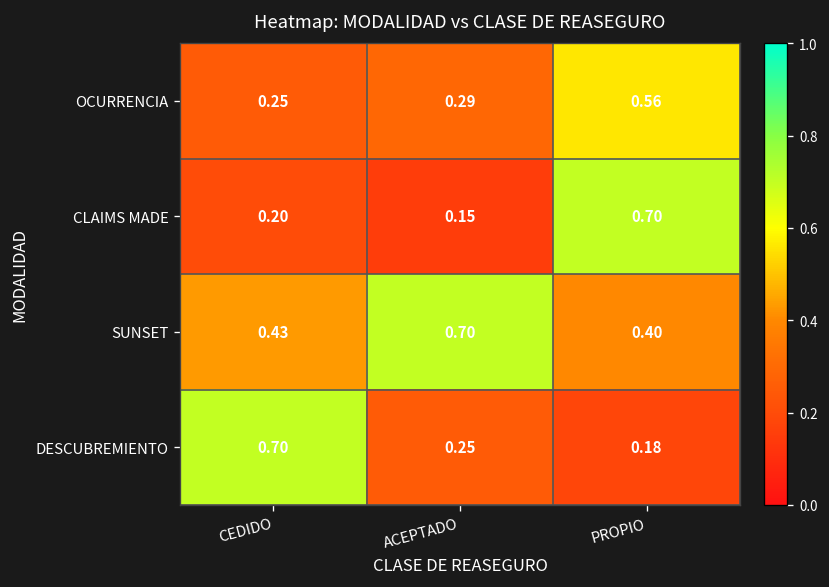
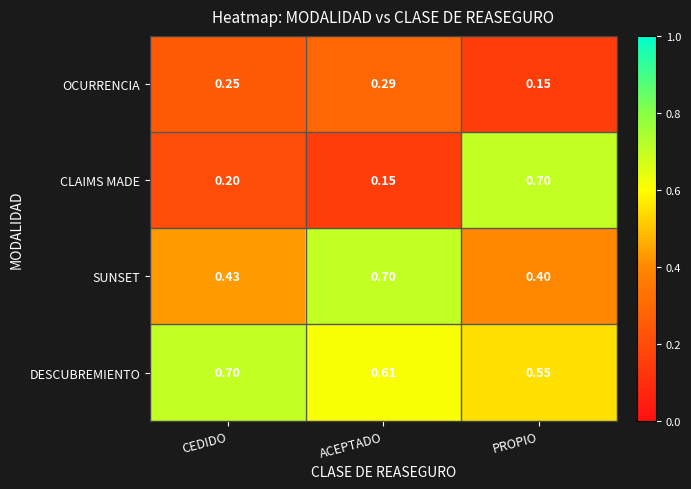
OCURRENCIA, PROPIO: 0.56 -> 0.15
DESCUBREMIENTO, ACEPTADO: 0.25 -> 0.61
DESCUBREMIENTO, PROPIO: 0.18 -> 0.55
